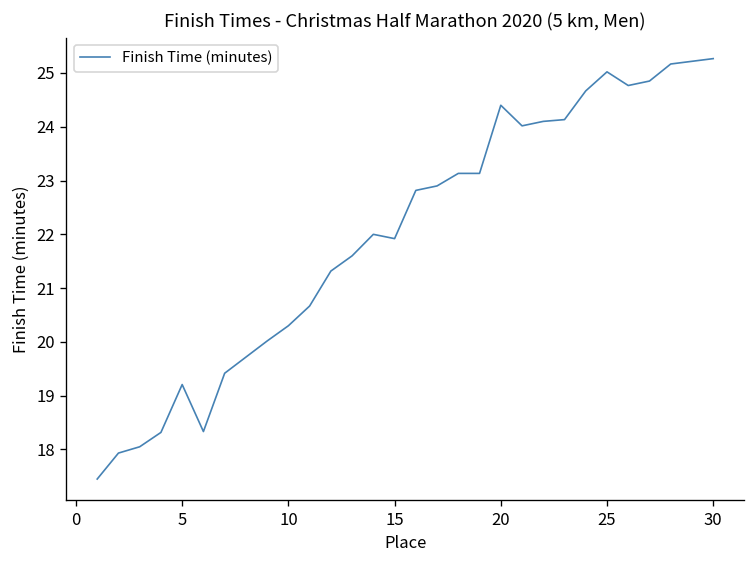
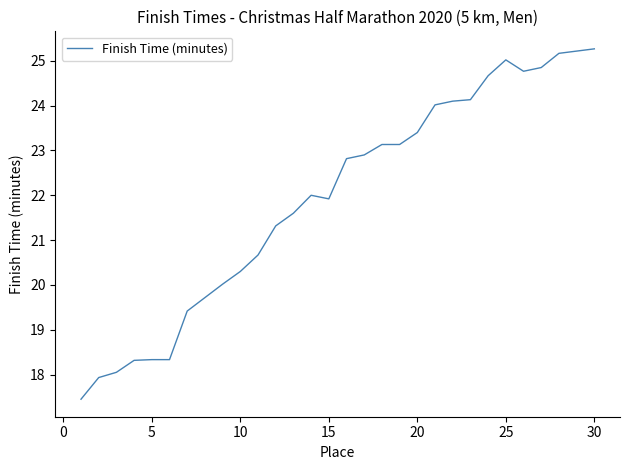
5: 19.2 -> 18.3
20: 24.4 -> 23.4
